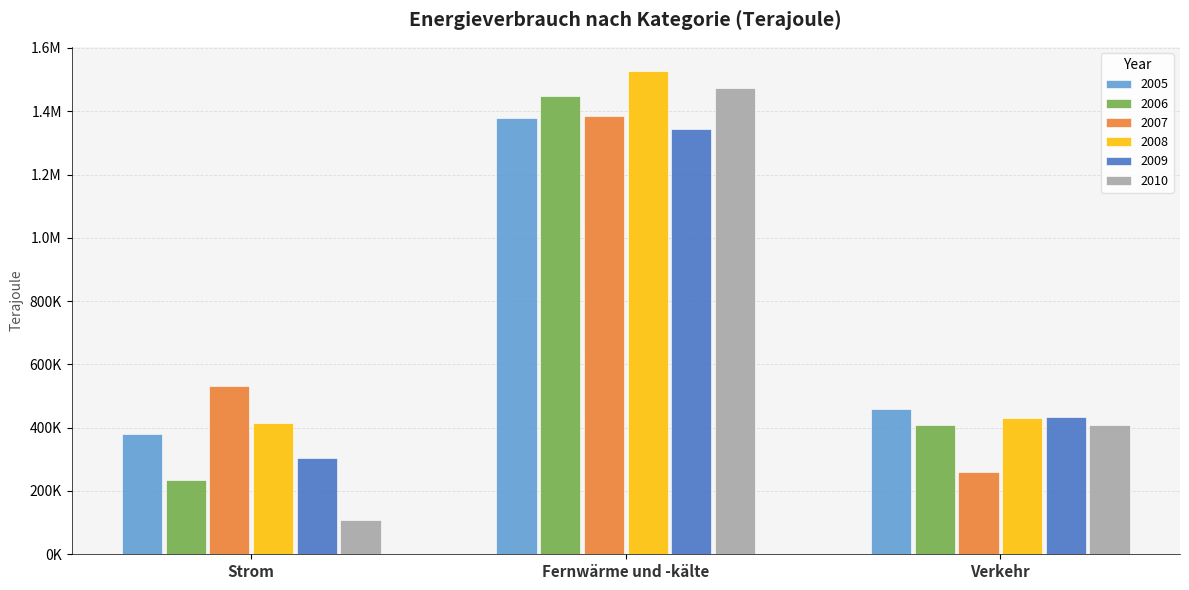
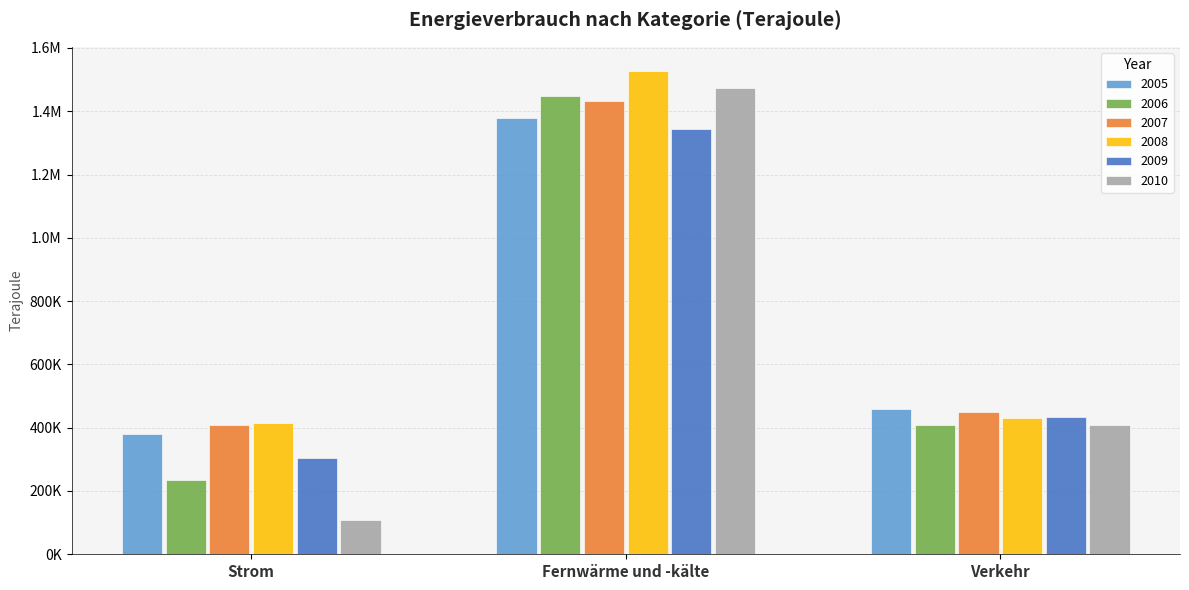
2007, Strom: 530000 -> 410000
2007, Fernwärme und -kälte: 1390000 -> 1430000
2007, Verkehr: 260000 -> 450000
